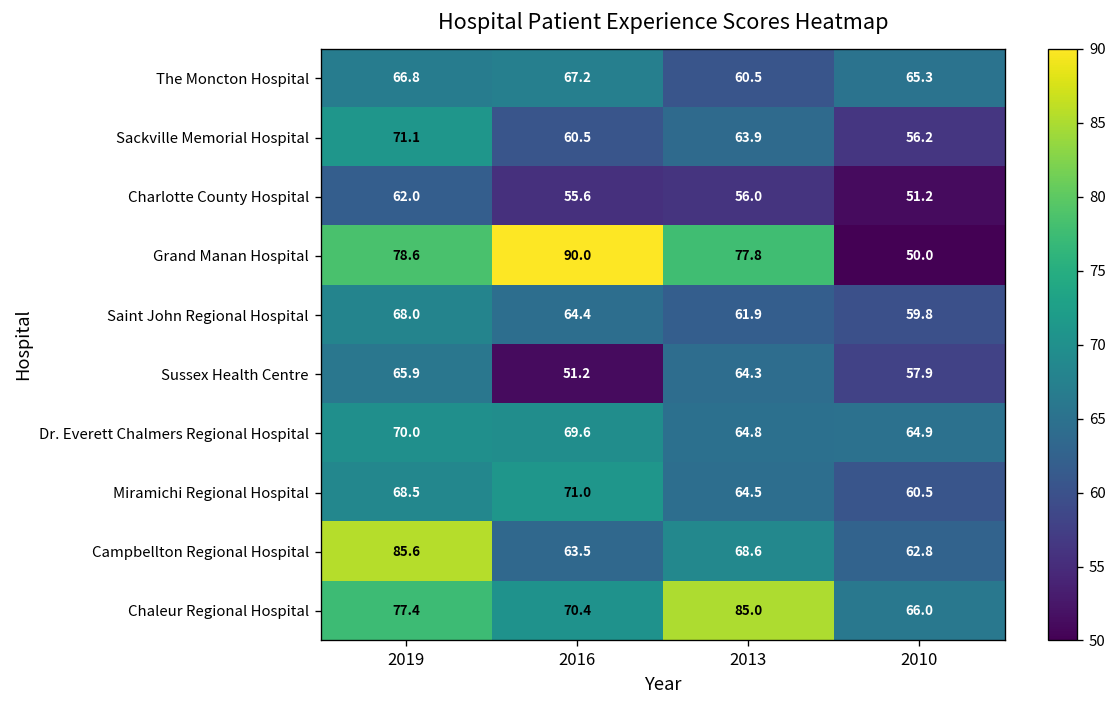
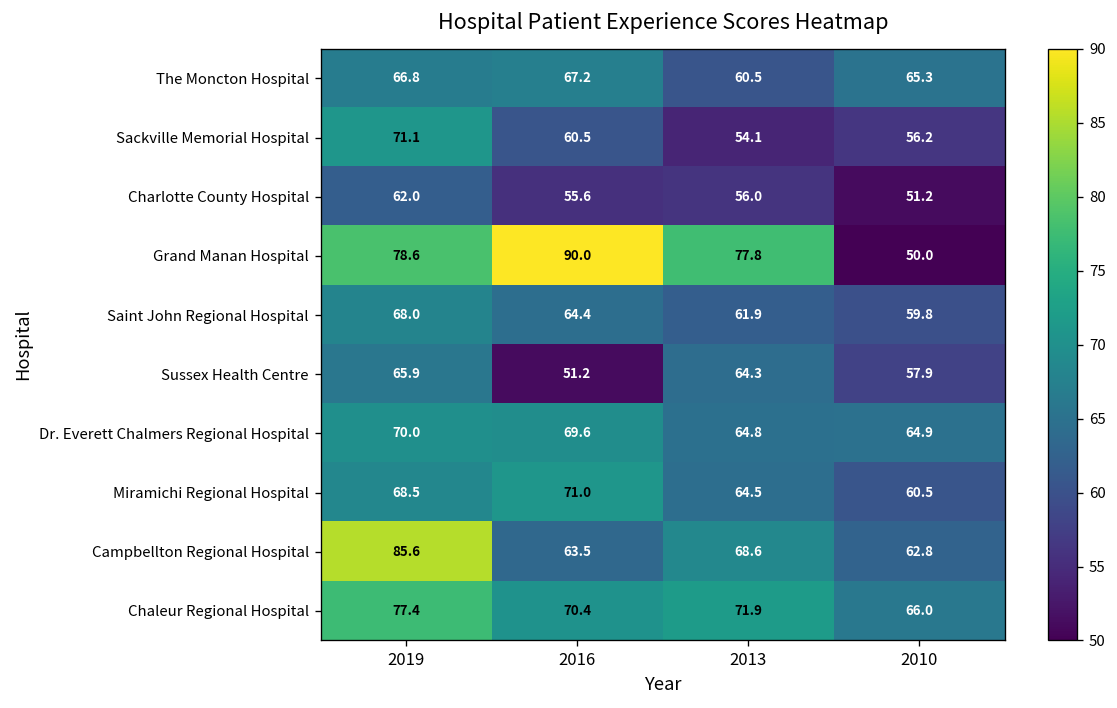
Sackville Memorial Hospital, 2013: 63.9 -> 54.1
Chaleur Regional Hospital, 2013: 85.0 -> 71.9
